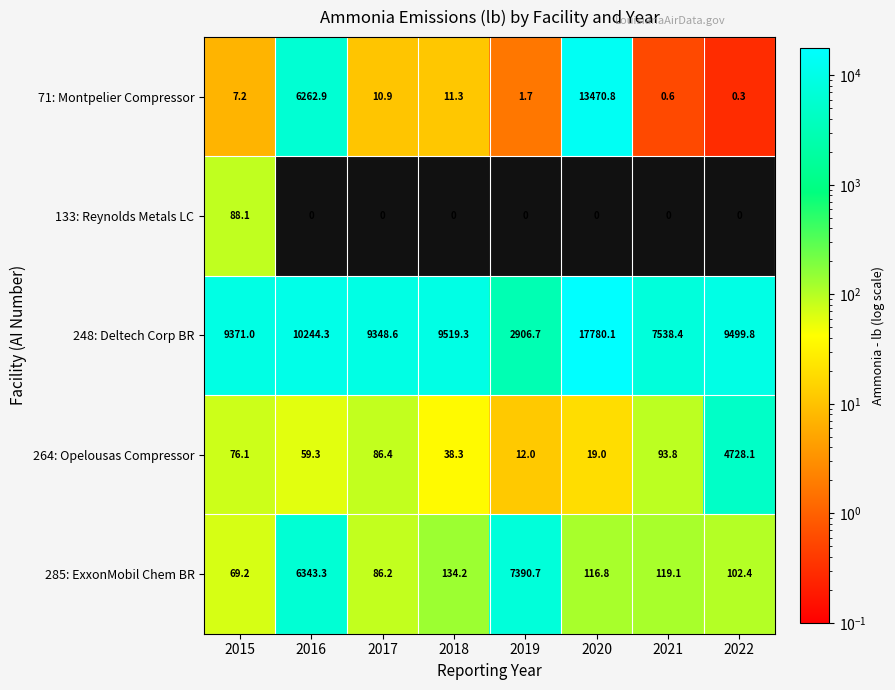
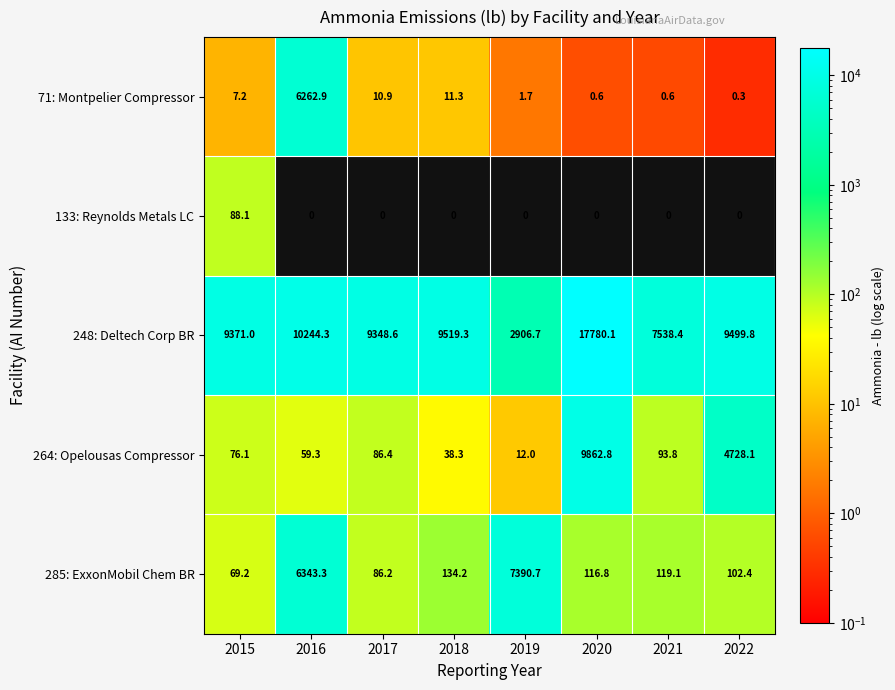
71: Montpelier Compressor, 2020: 13470.8 -> 0.6
264: Opelousas Compressor, 2020: 19.0 -> 9862.8
